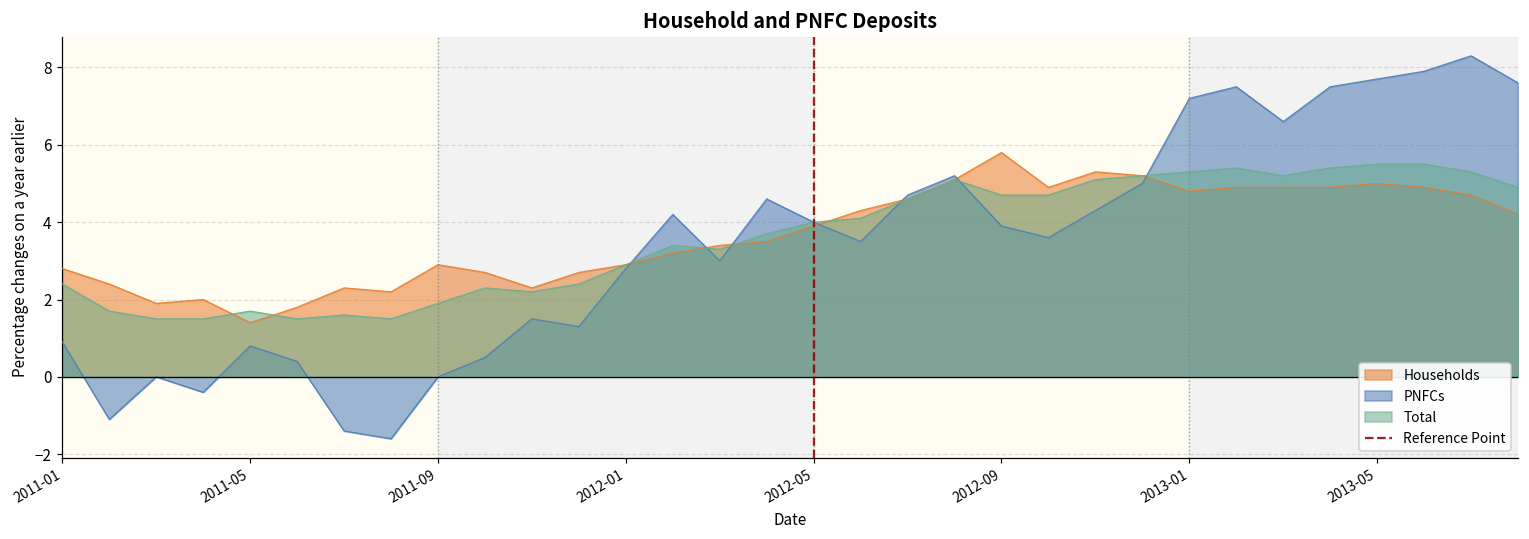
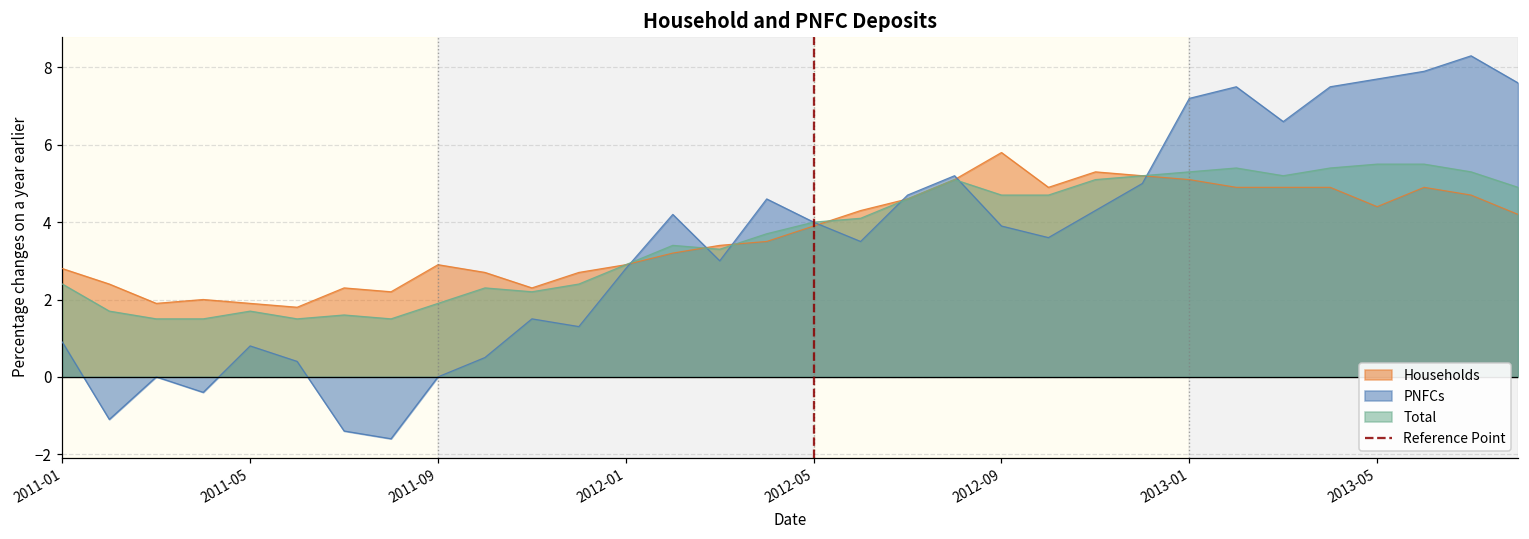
Households, 2011-05: 1.4 -> 1.9
Households, 2013-01: 4.8 -> 5.1
Households, 2013-05: 5.0 -> 4.4
